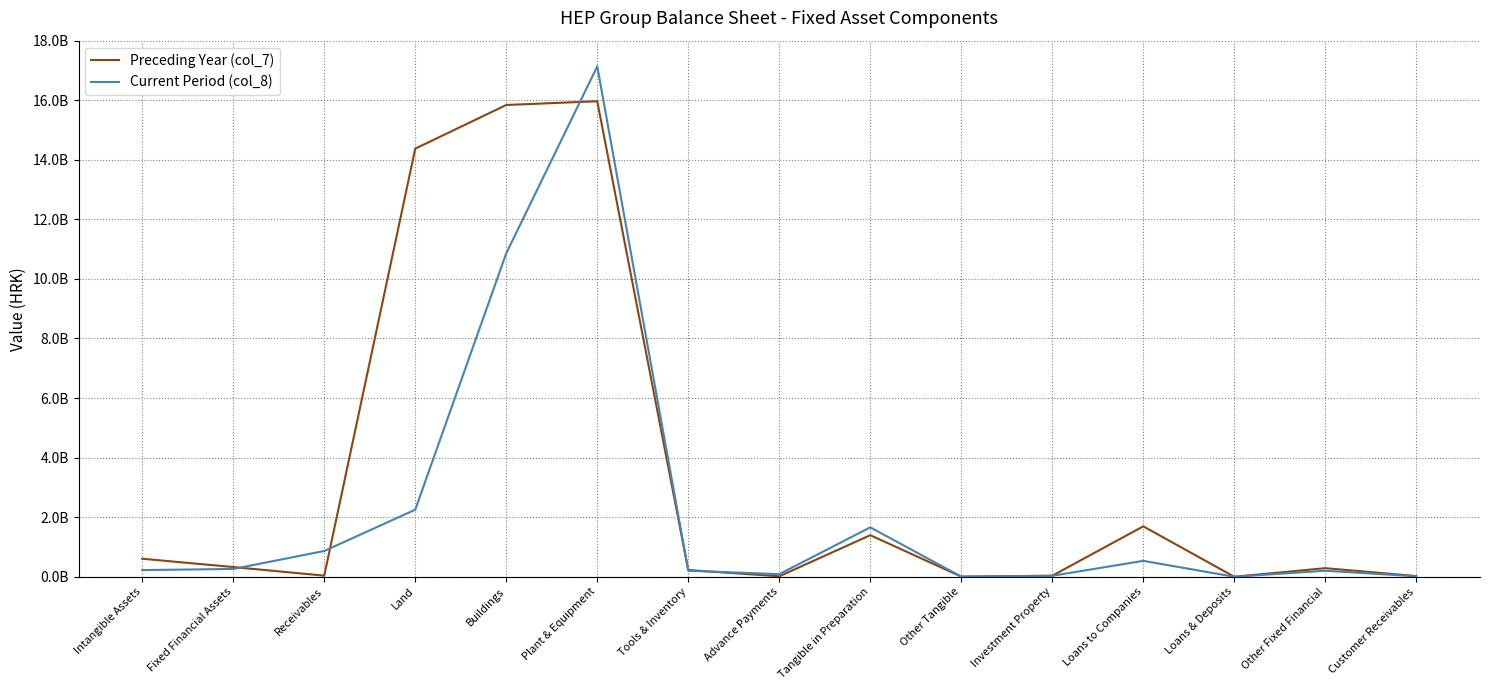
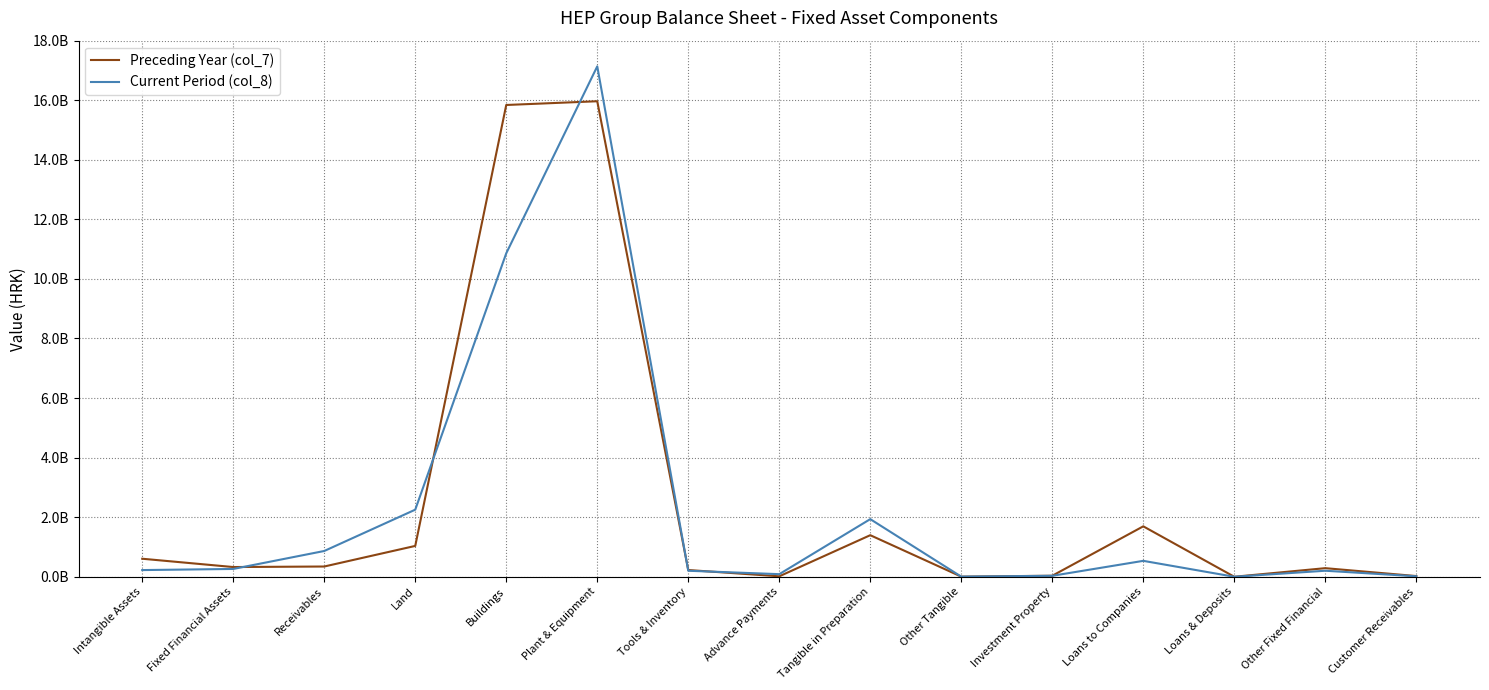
Preceding Year (col_7), Receivables: 0 -> 300000000
Preceding Year (col_7), Land: 14400000000 -> 1000000000
Current Period (col_8), Tangible in Preparation: 1700000000 -> 1900000000
